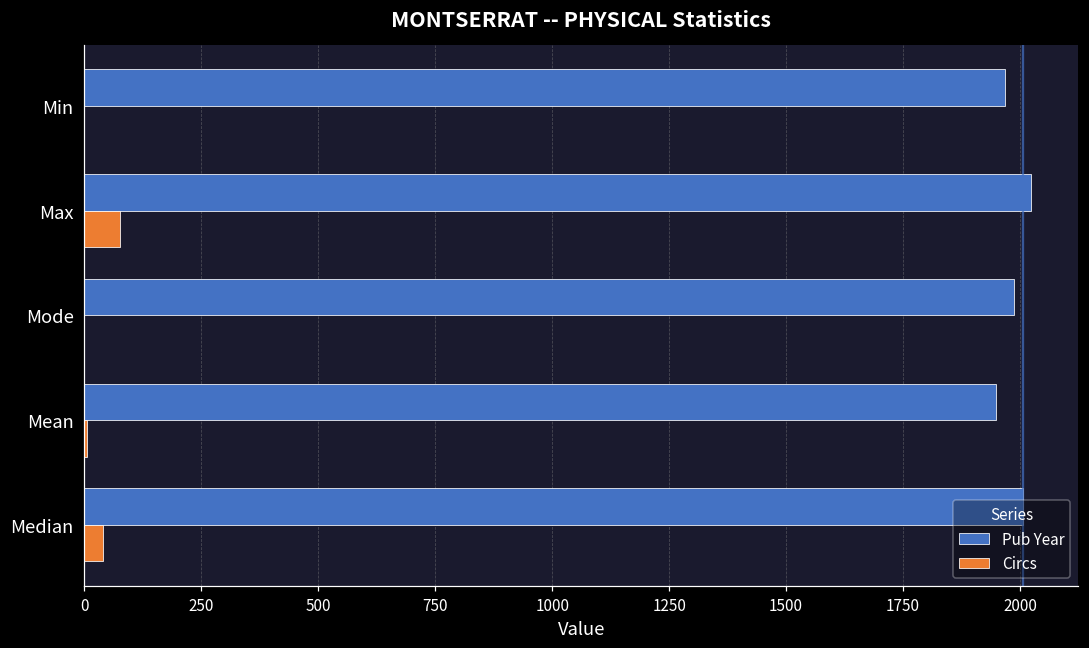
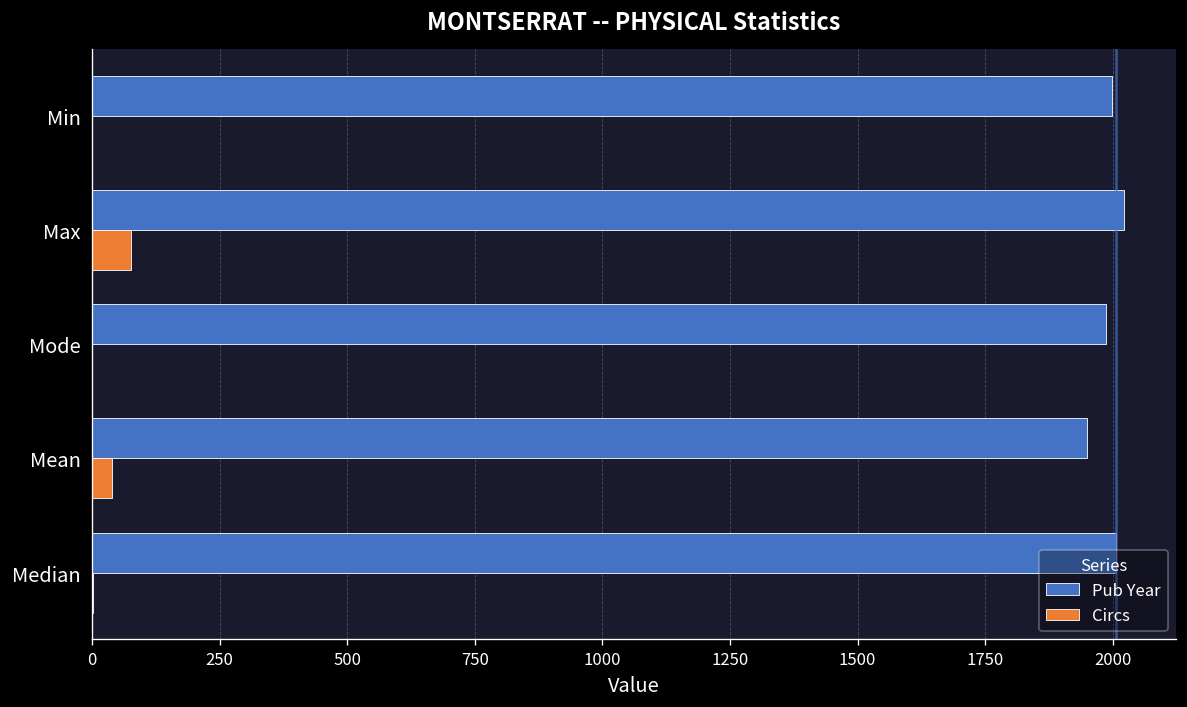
Pub Year, Min: 1970 -> 2000
Circs, Mean: 10 -> 40
Circs, Median: 40 -> 0
